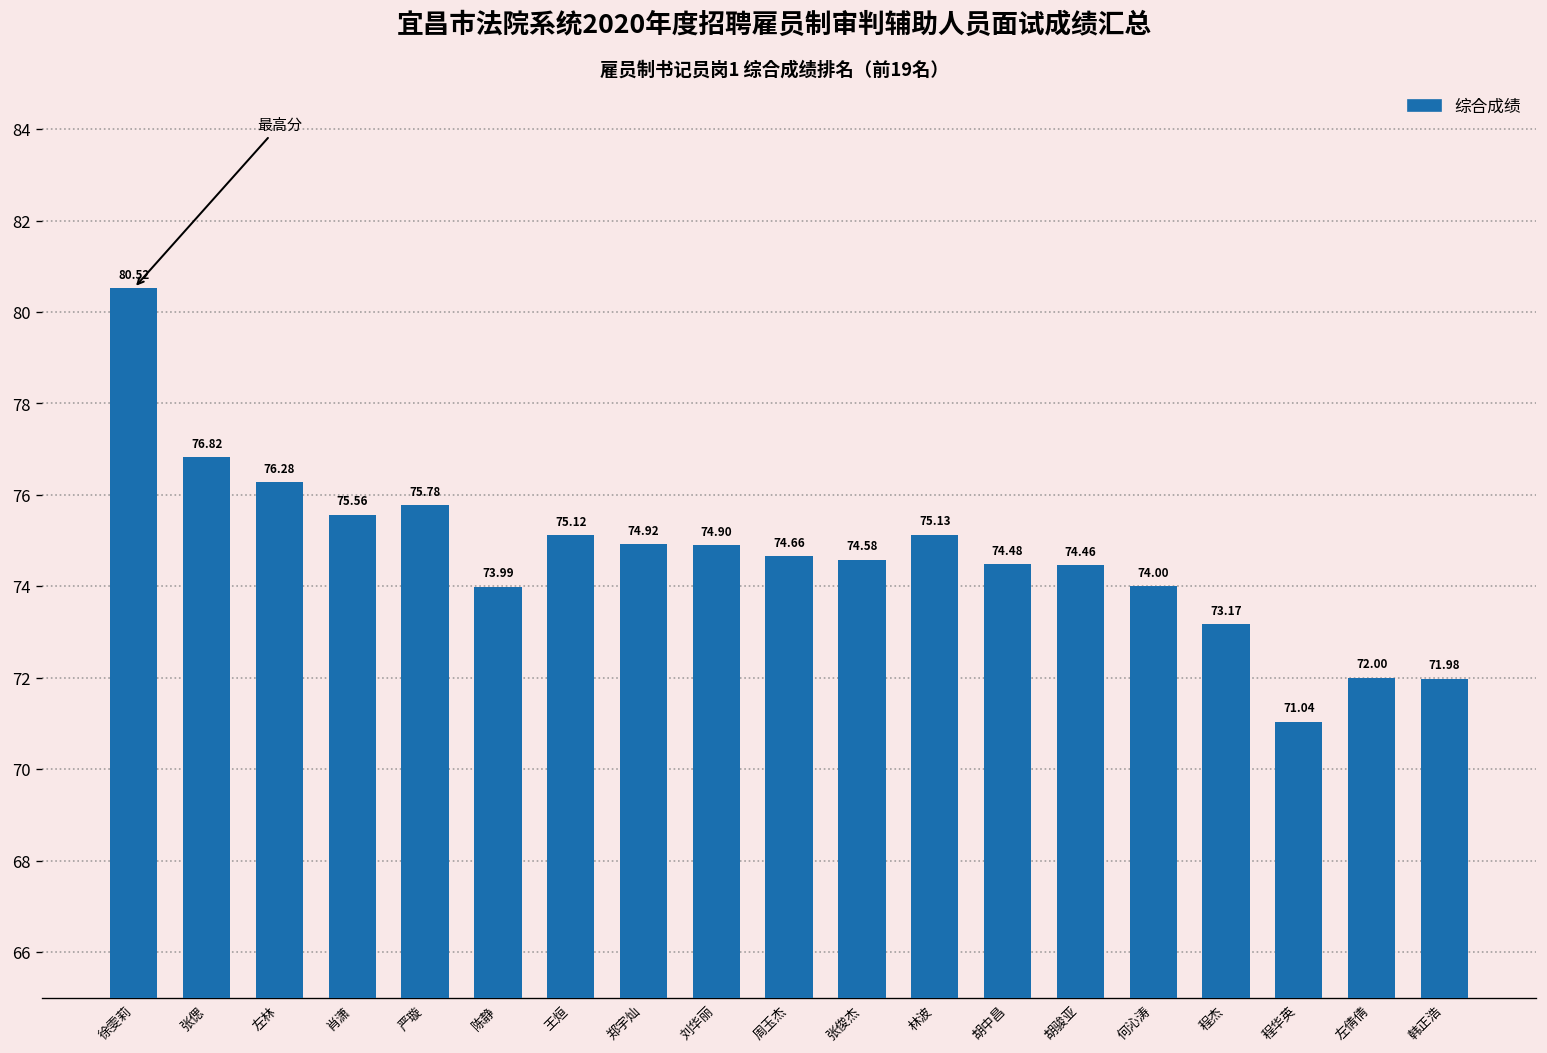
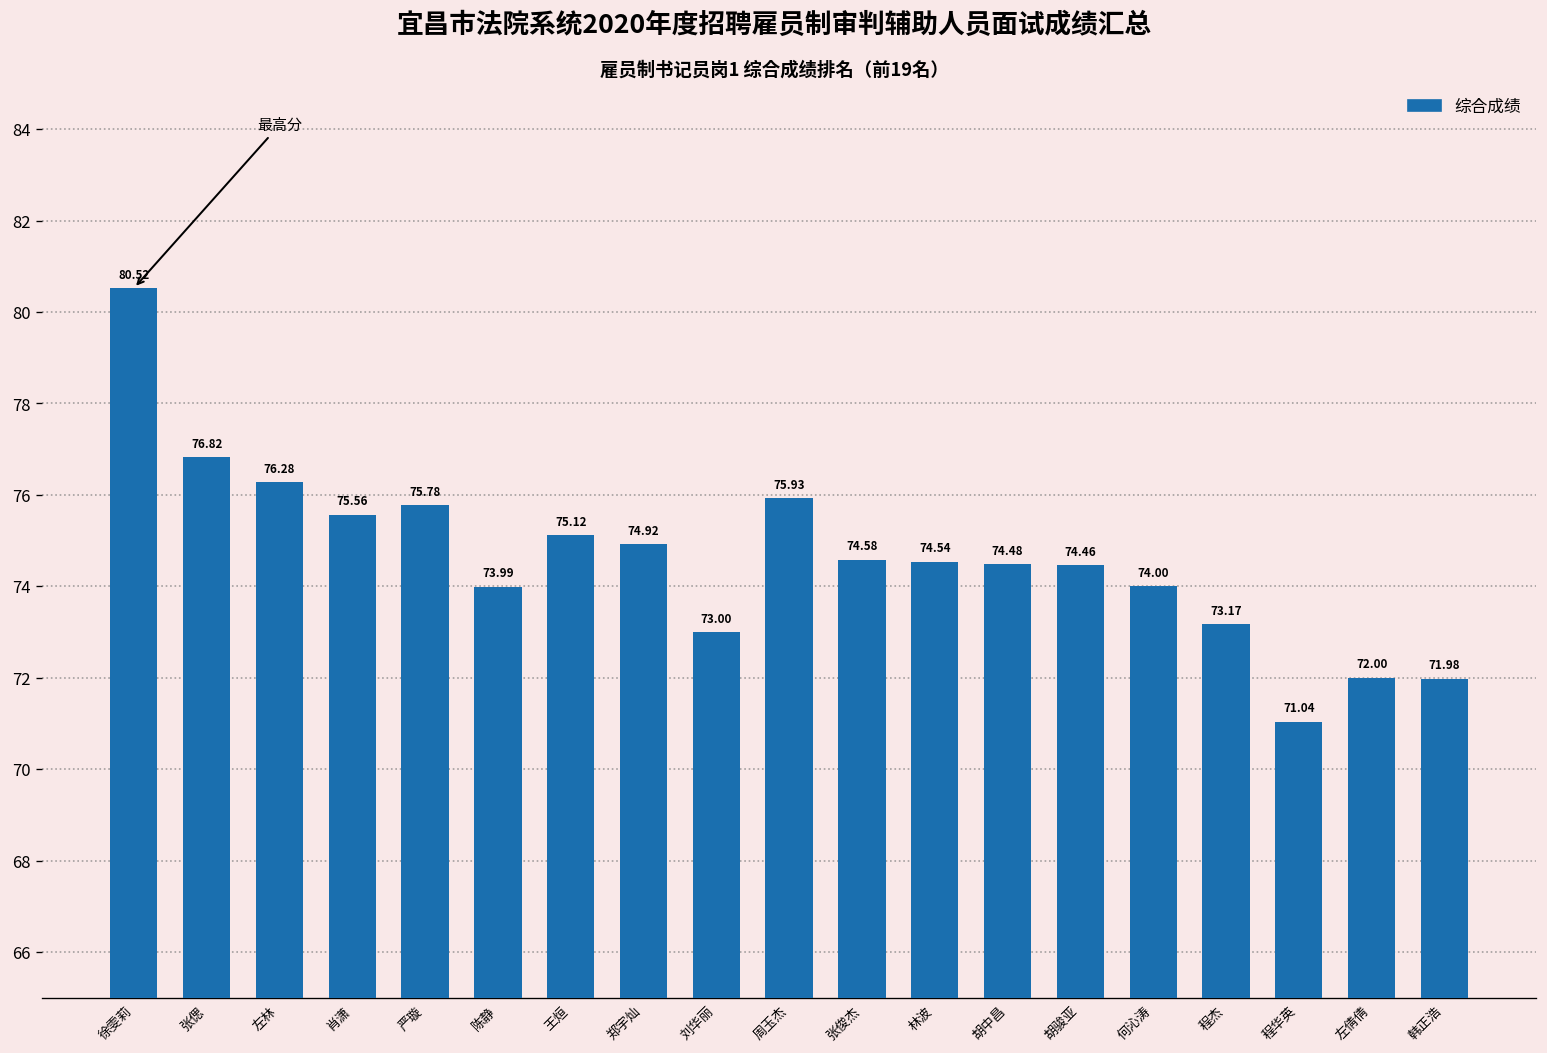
刘华丽: 74.90 -> 73.00
周玉杰: 74.66 -> 75.93
林波: 75.13 -> 74.54
